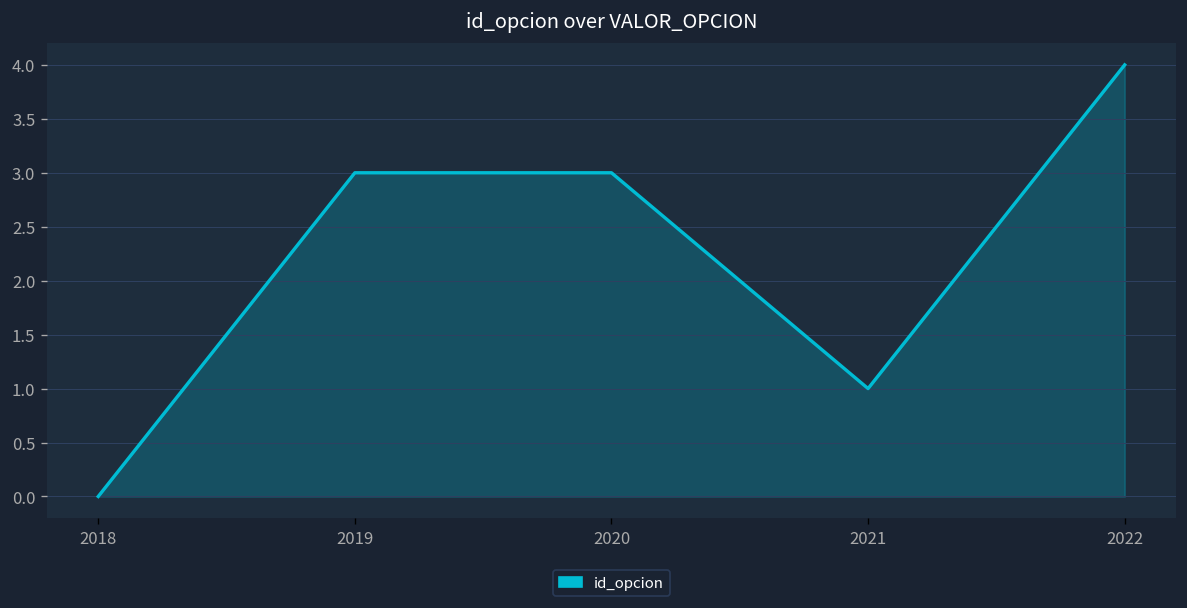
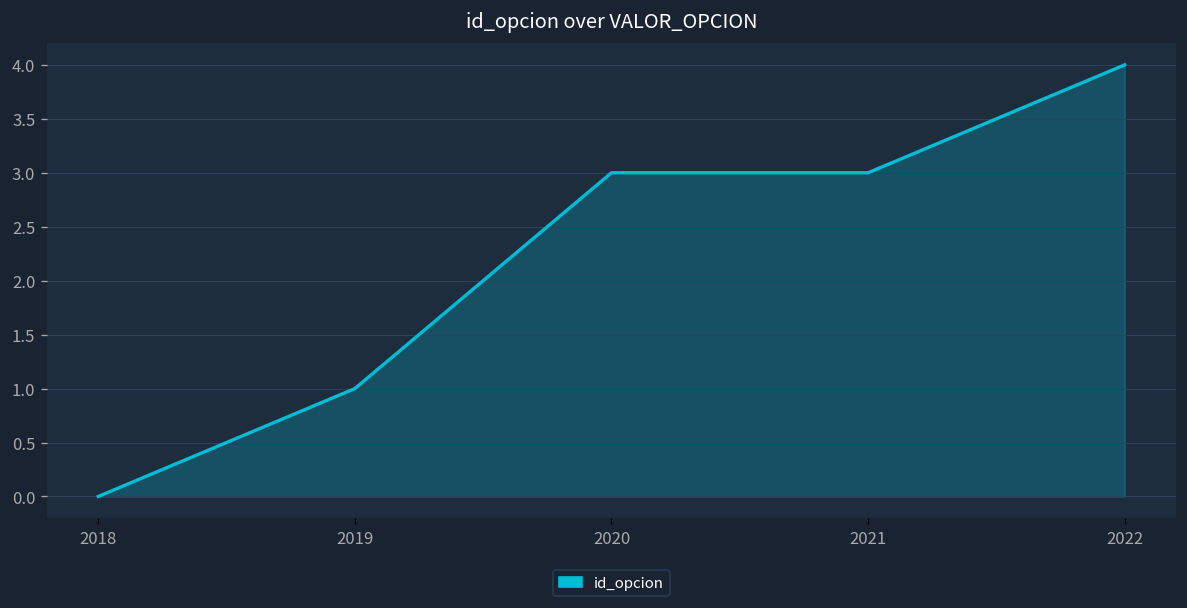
2019: 3 -> 1
2021: 1 -> 3
